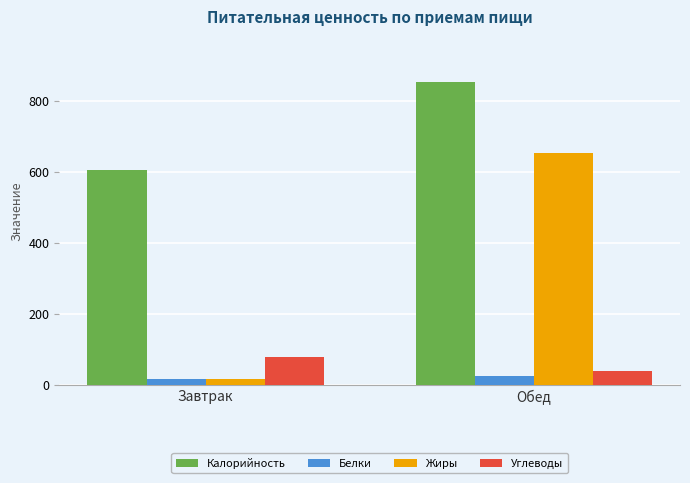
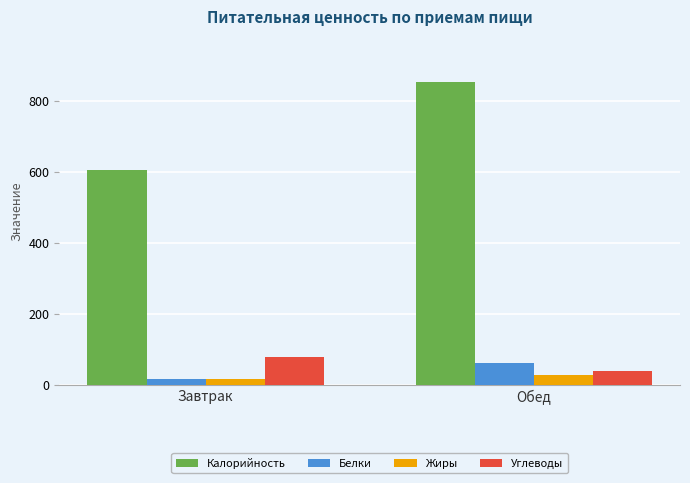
Белки, Обед: 30 -> 60
Жиры, Обед: 650 -> 30
